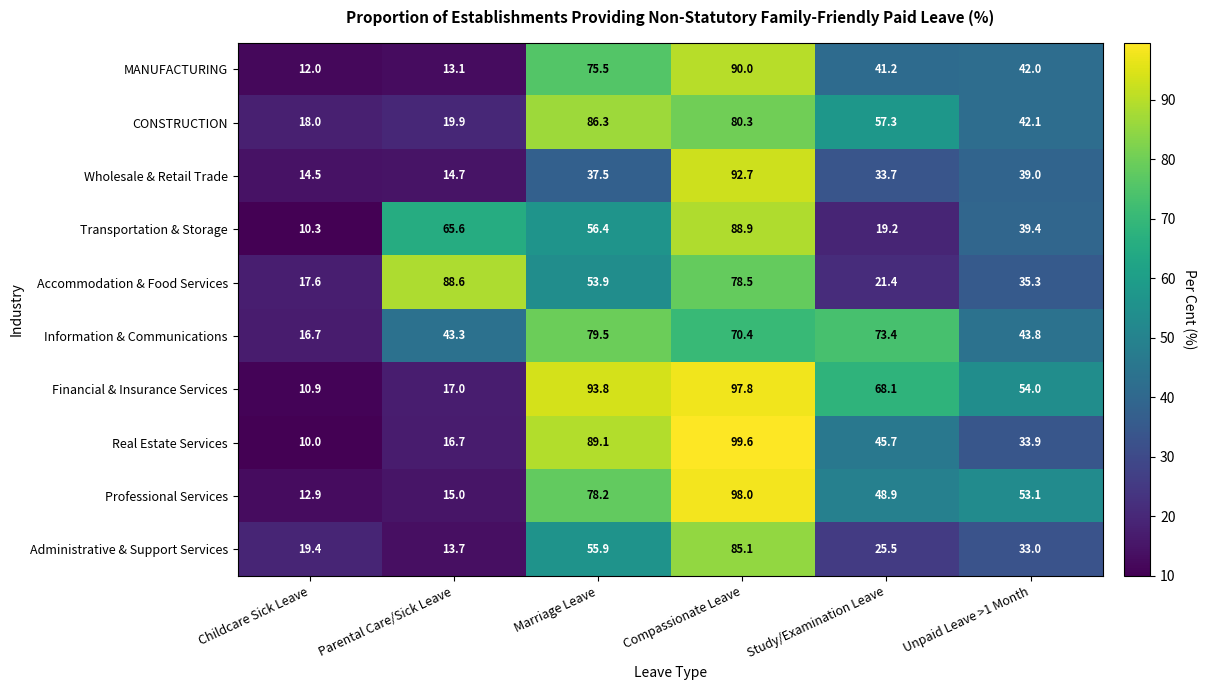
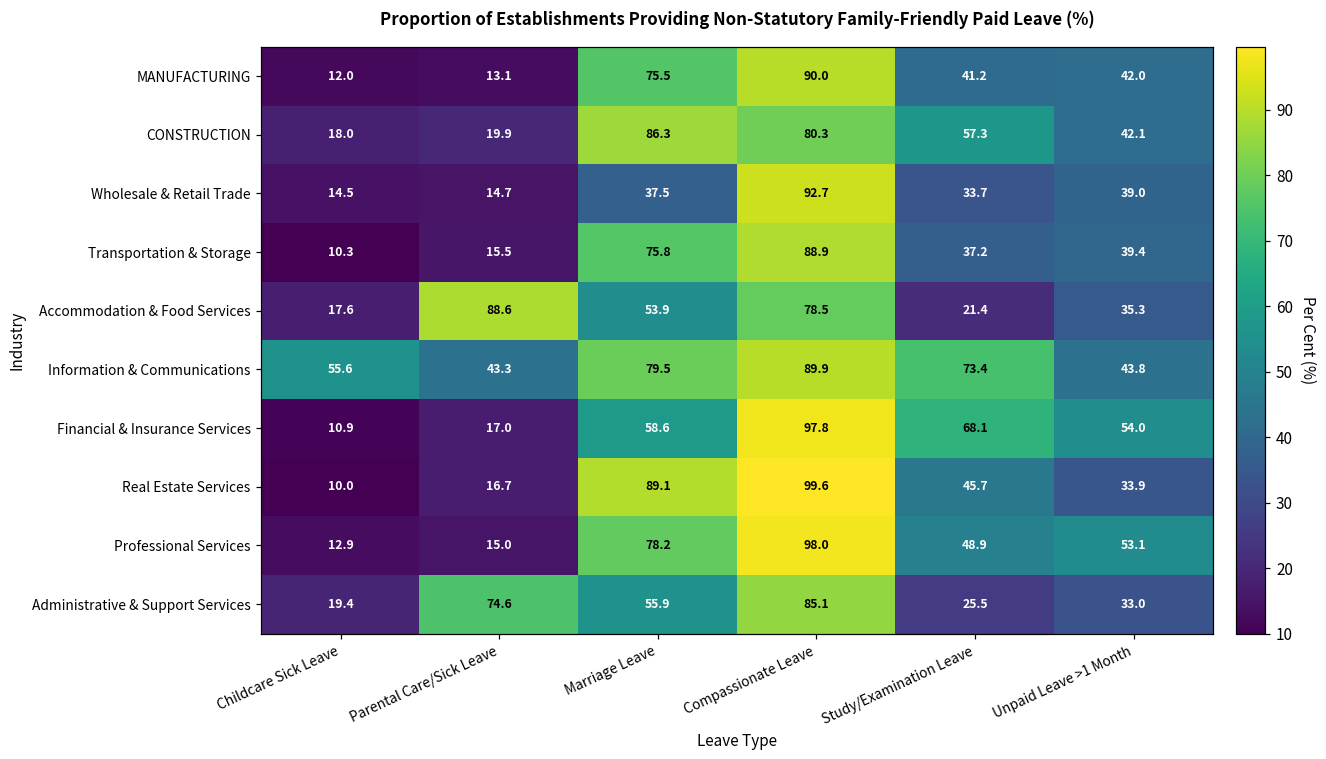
Transportation & Storage, Parental Care/Sick Leave: 65.6 -> 15.5
Transportation & Storage, Marriage Leave: 56.4 -> 75.8
Transportation & Storage, Study/Examination Leave: 19.2 -> 37.2
Information & Communications, Childcare Sick Leave: 16.7 -> 55.6
Information & Communications, Compassionate Leave: 70.4 -> 89.9
Financial & Insurance Services, Marriage Leave: 93.8 -> 58.6
Administrative & Support Services, Parental Care/Sick Leave: 13.7 -> 74.6
